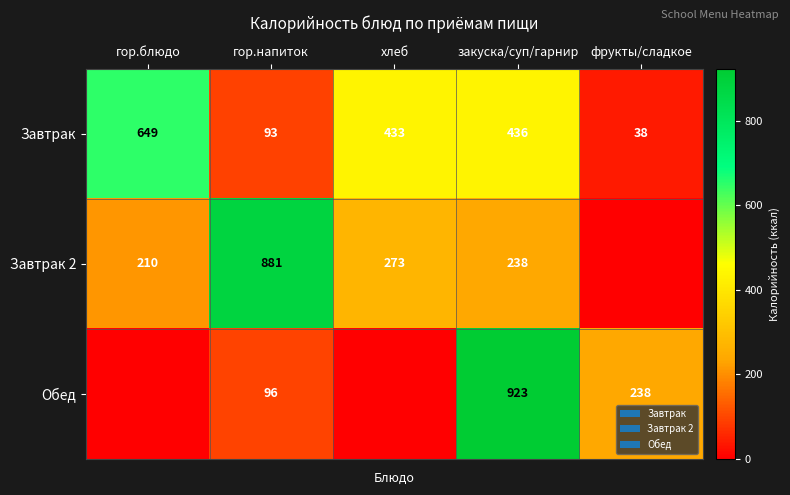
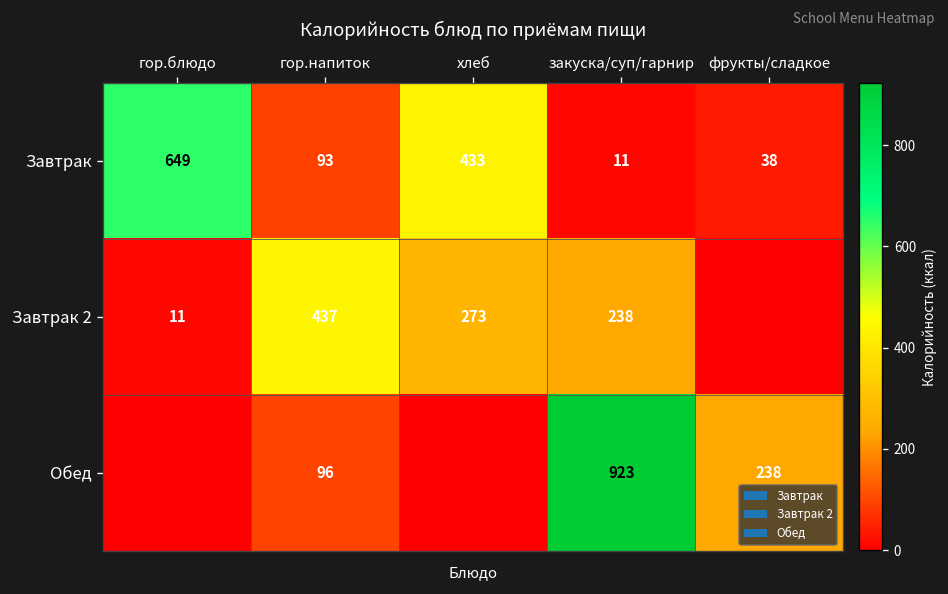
Завтрак, закуска/суп/гарнир: 436 -> 11
Завтрак 2, гор.блюдо: 210 -> 11
Завтрак 2, гор.напиток: 881 -> 437
